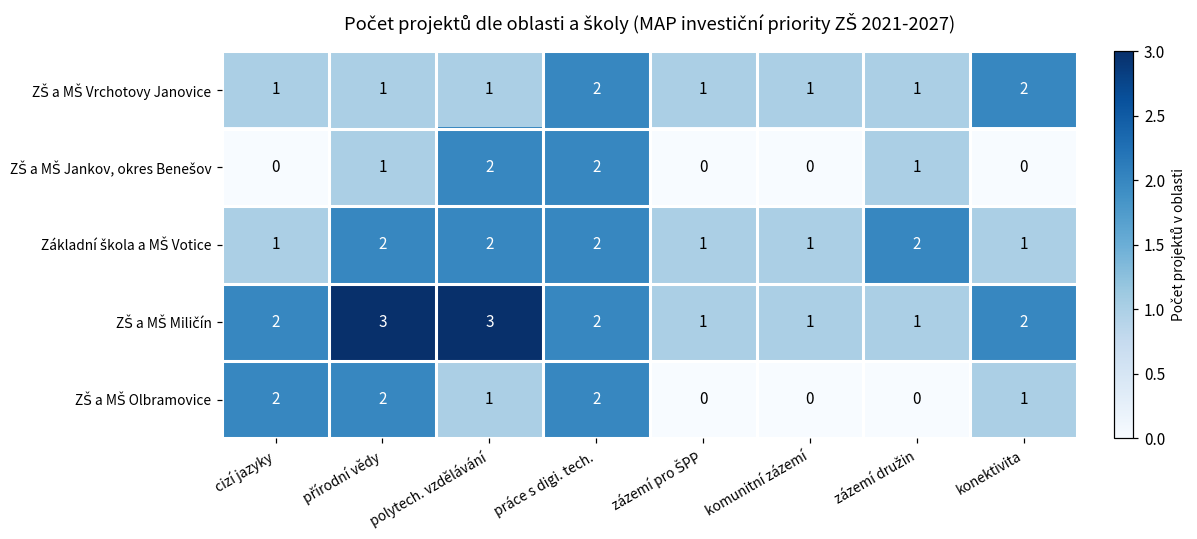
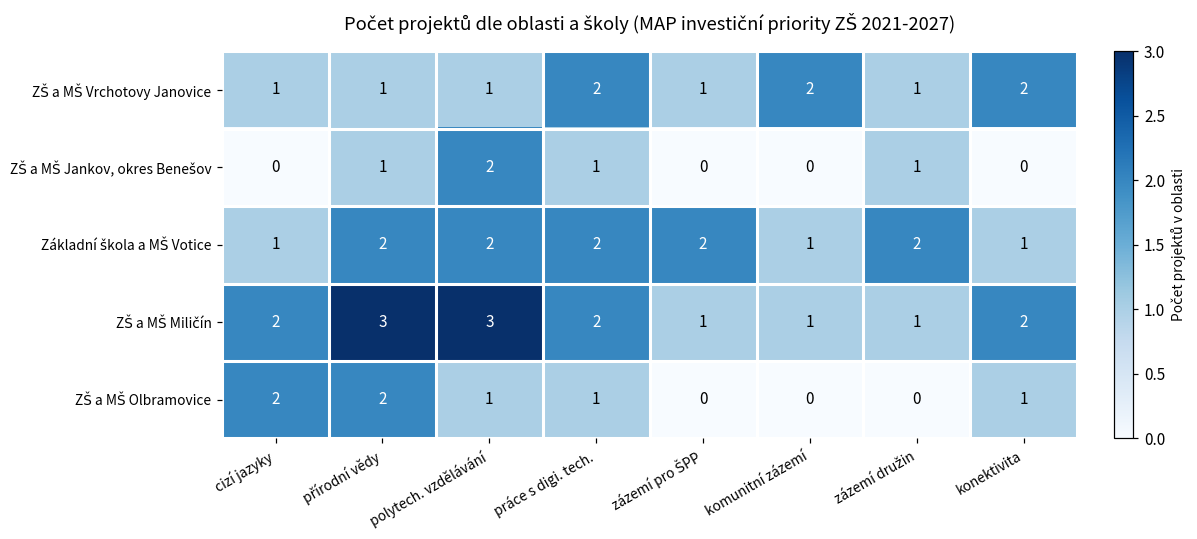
ZŠ a MŠ Vrchotovy Janovice, komunitní zázemí: 1 -> 2
ZŠ a MŠ Jankov, okres Benešov, práce s digi. tech.: 2 -> 1
Základní škola a MŠ Votice, zázemí pro ŠPP: 1 -> 2
ZŠ a MŠ Olbramovice, práce s digi. tech.: 2 -> 1
